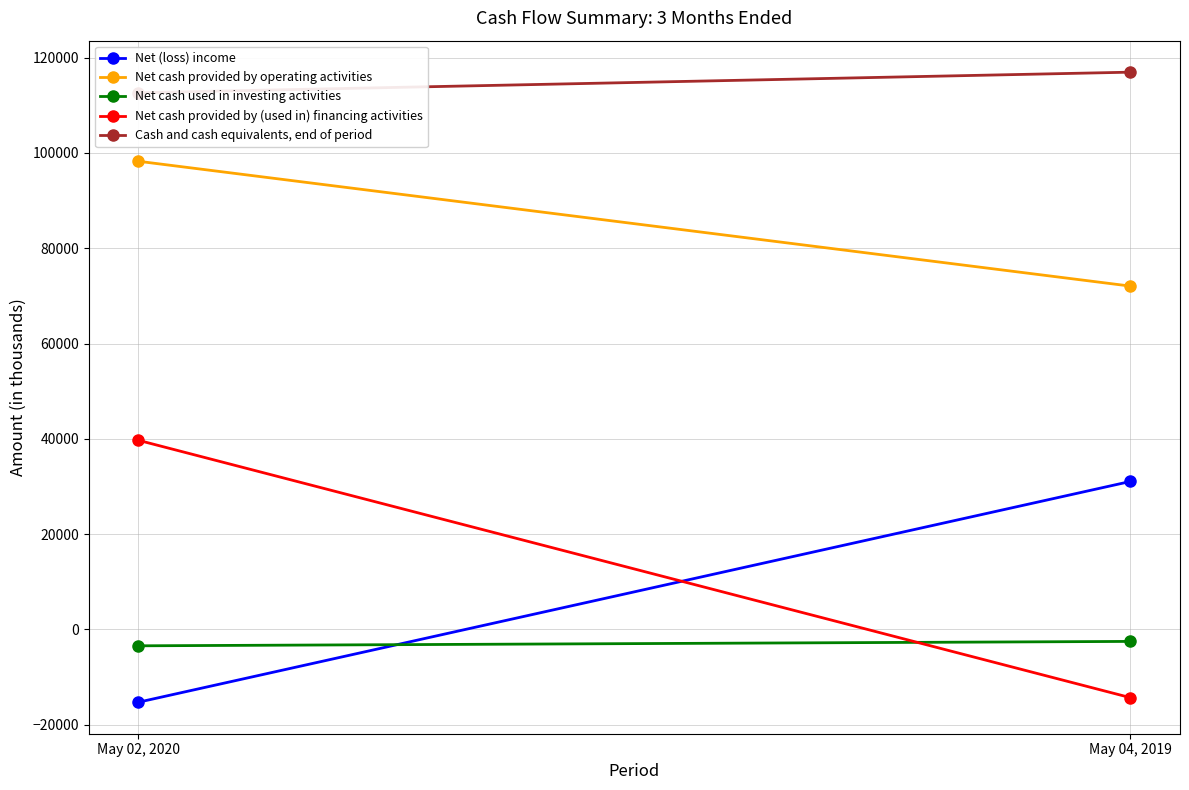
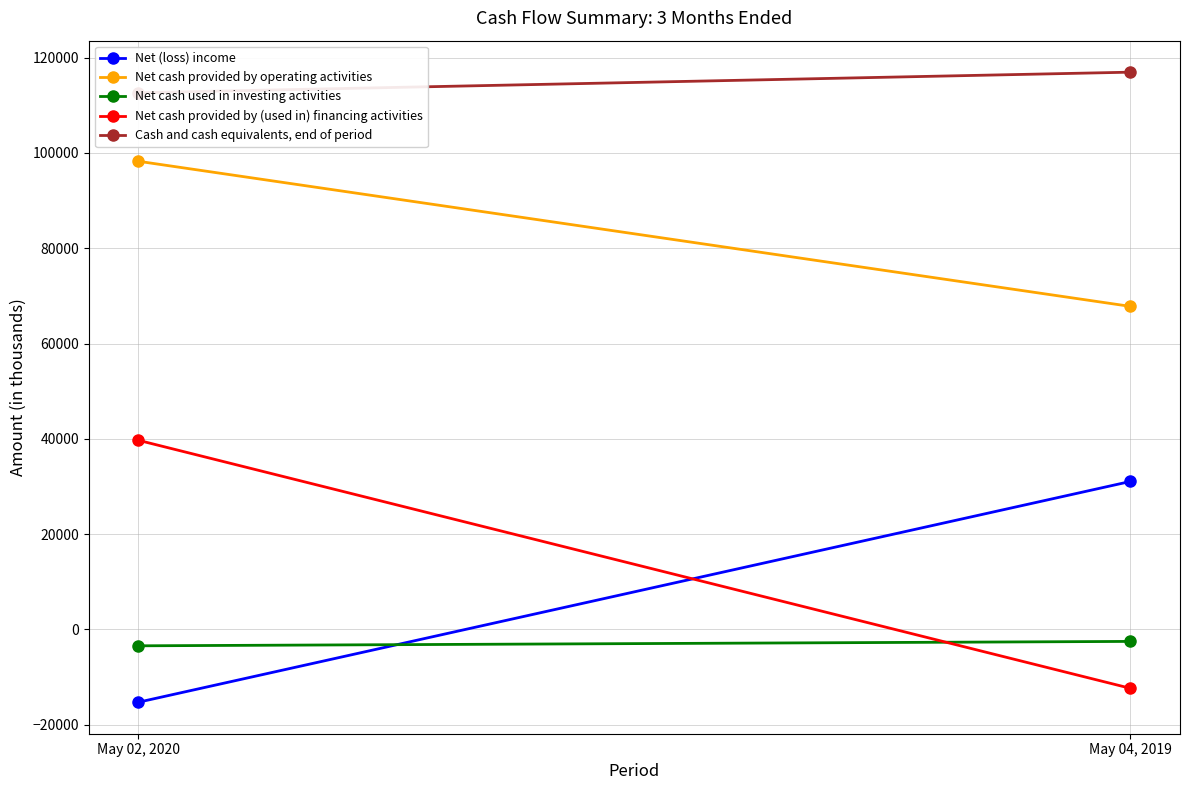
Net cash provided by operating activities, May 04, 2019: 72000 -> 68000
Net cash provided by (used in) financing activities, May 04, 2019: -14000 -> -12000
